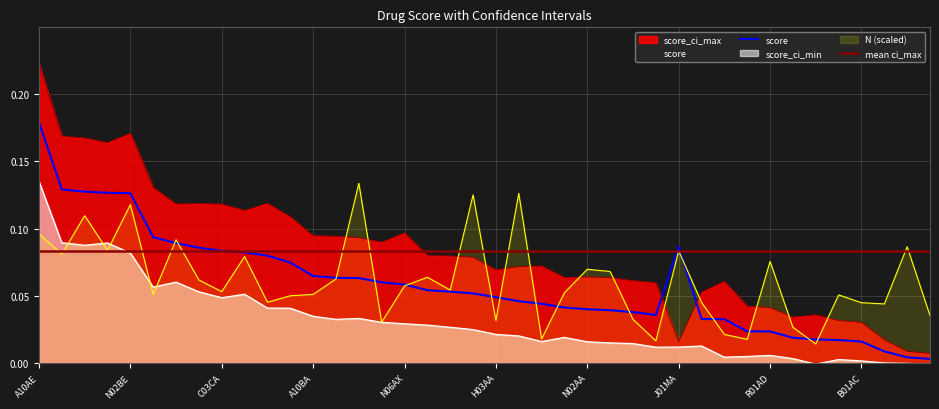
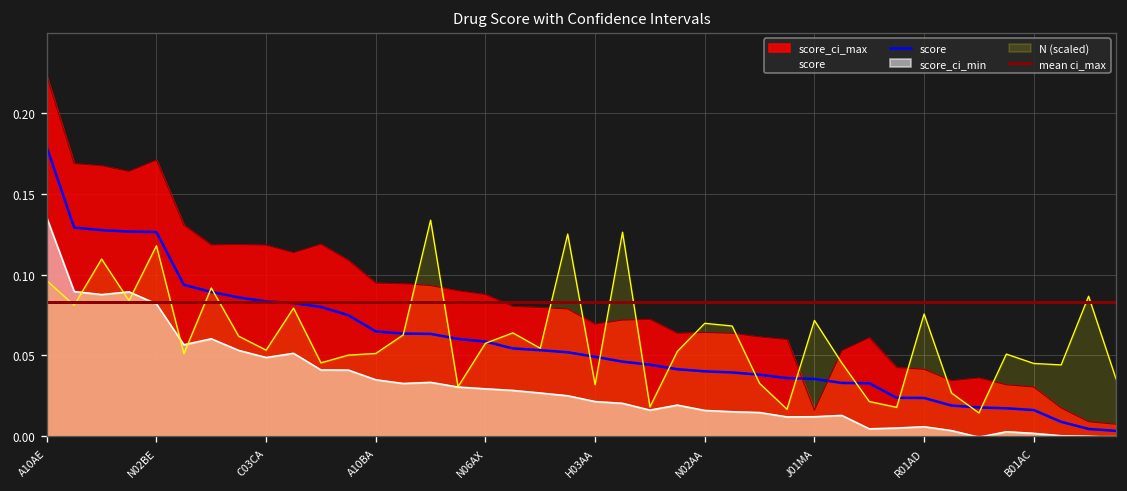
score_ci_max, N06AX: 0.097 -> 0.088
score, J01MA: 0.087 -> 0.035
N (scaled), J01MA: 0.084 -> 0.072
